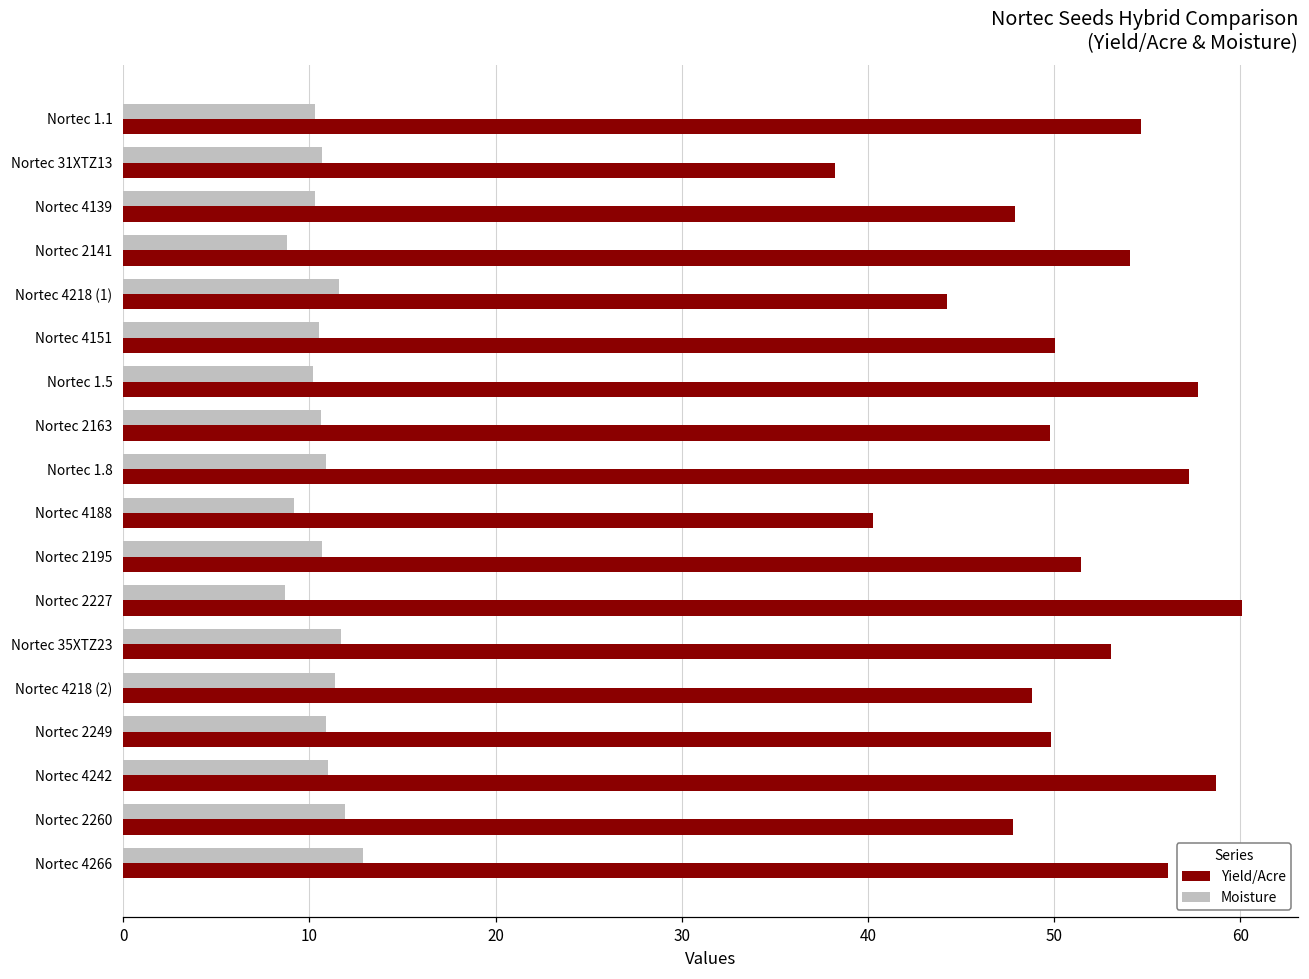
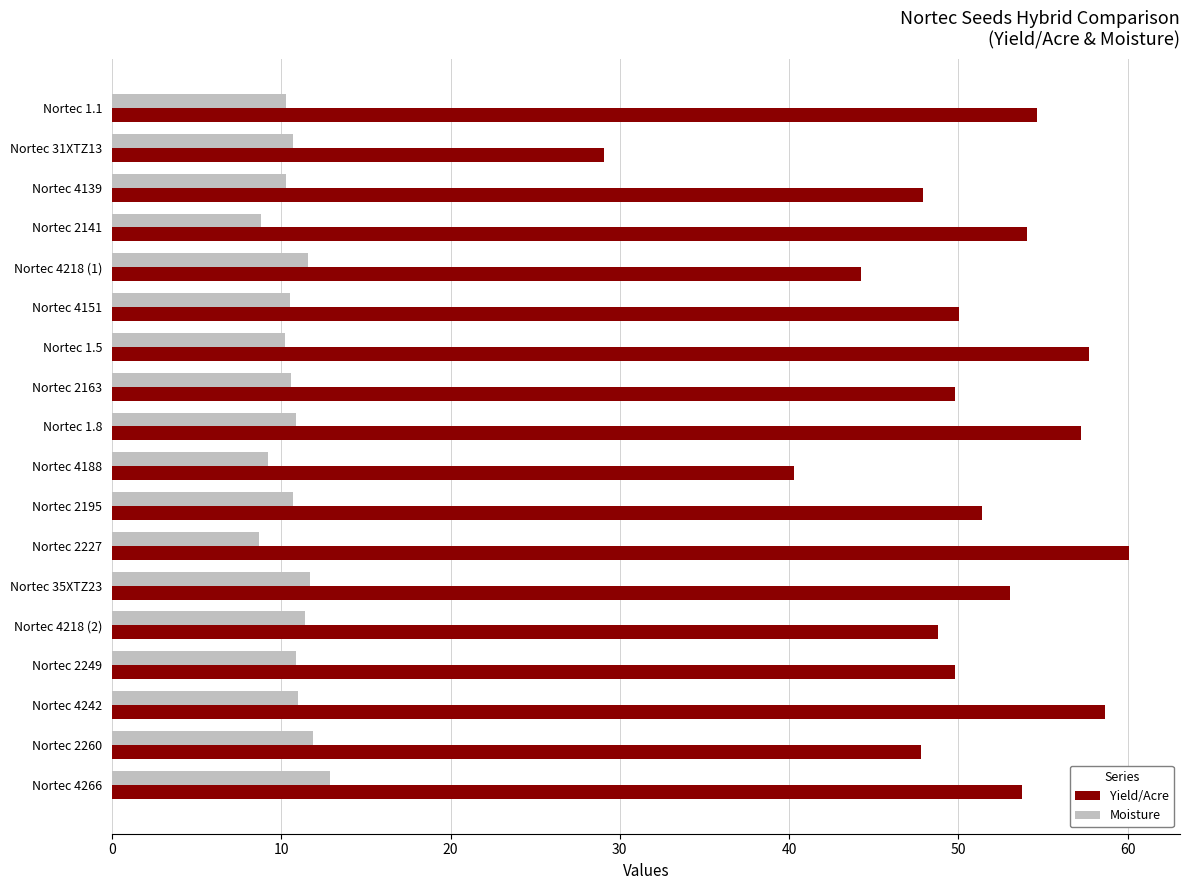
Yield/Acre, Nortec 31XTZ13: 38.2 -> 29.1
Yield/Acre, Nortec 4266: 56.1 -> 53.8
